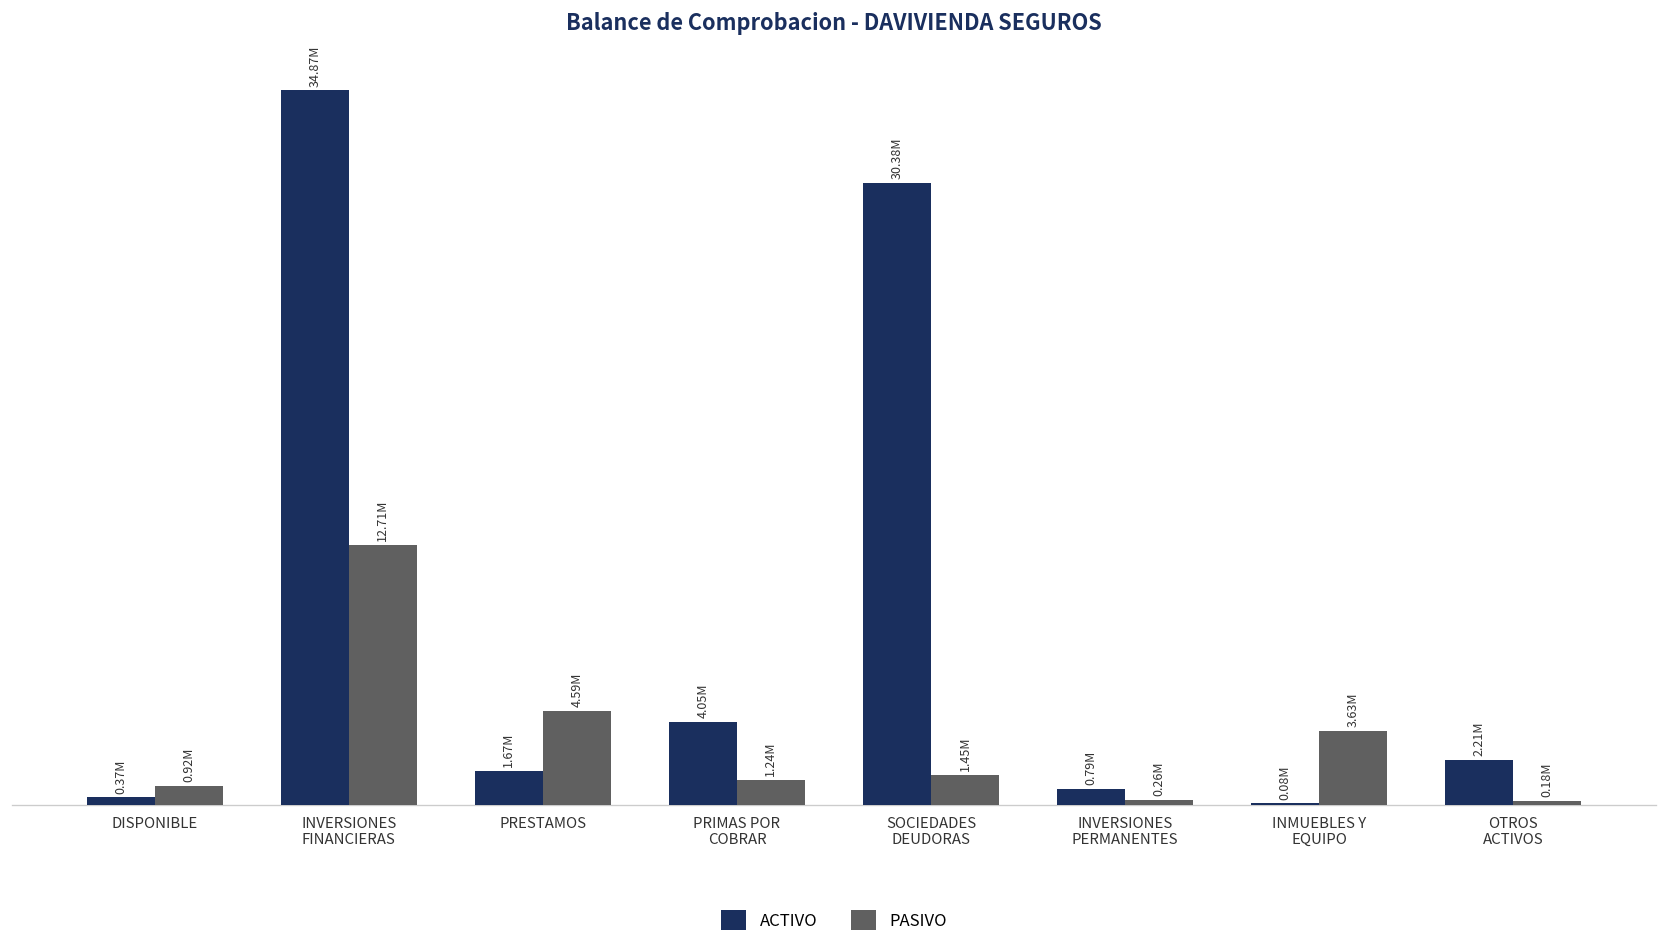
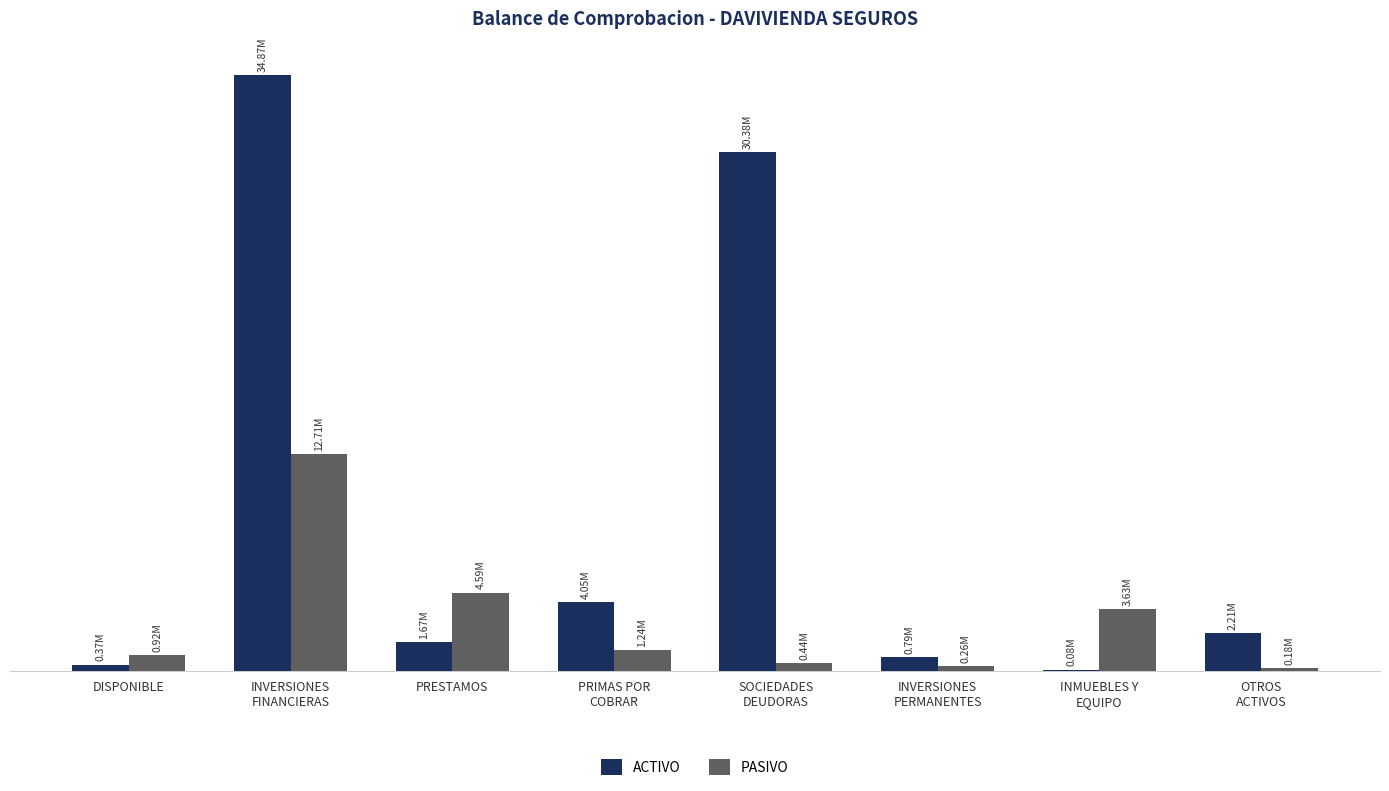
PASIVO, SOCIEDADES DEUDORAS: 1.45M -> 0.44M
